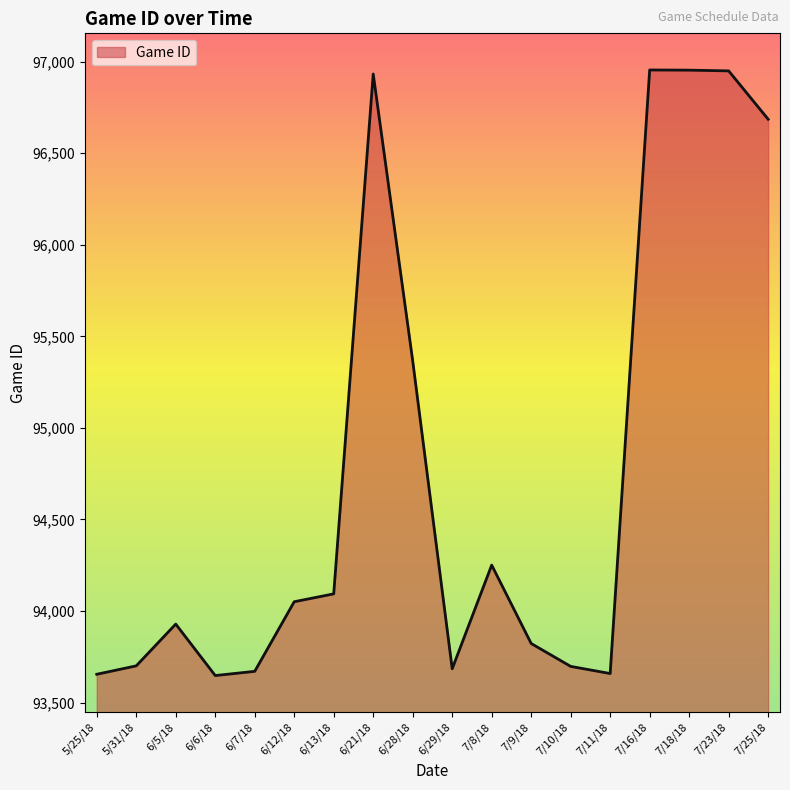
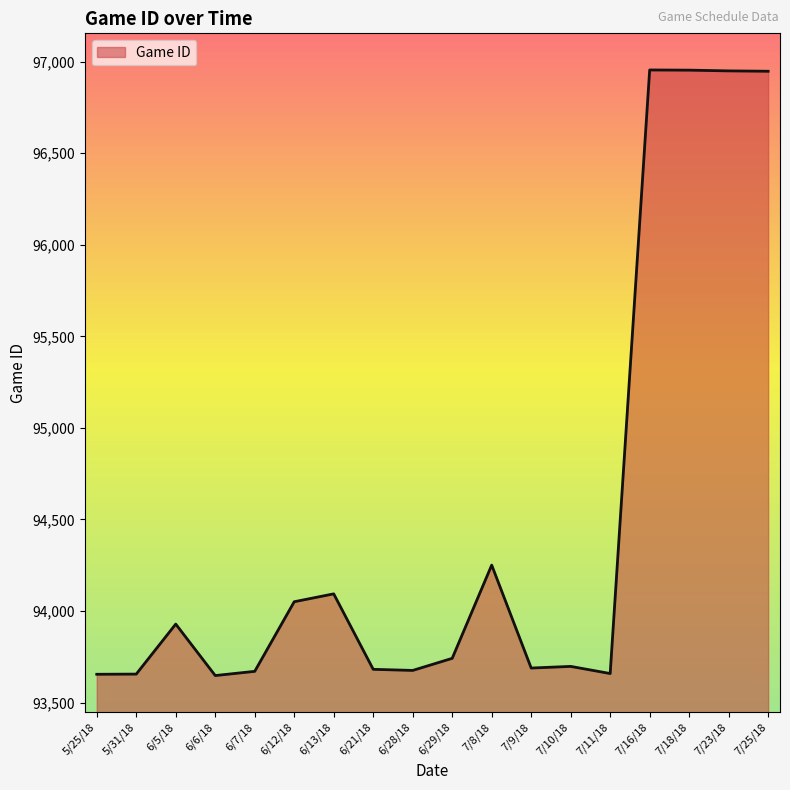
5/31/18: 93,700 -> 93,660
6/21/18: 96,930 -> 93,680
6/28/18: 95,370 -> 93,680
6/29/18: 93,690 -> 93,740
7/9/18: 93,820 -> 93,690
7/25/18: 96,690 -> 96,950
